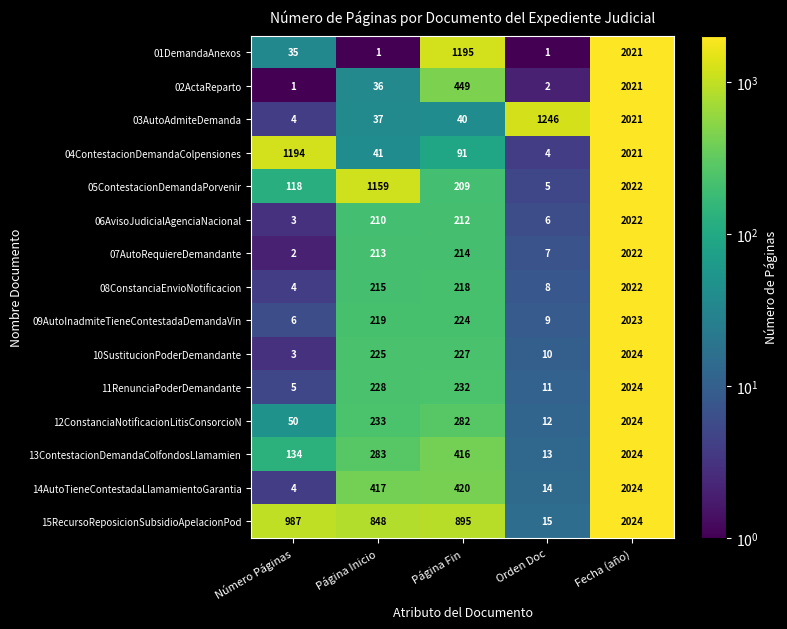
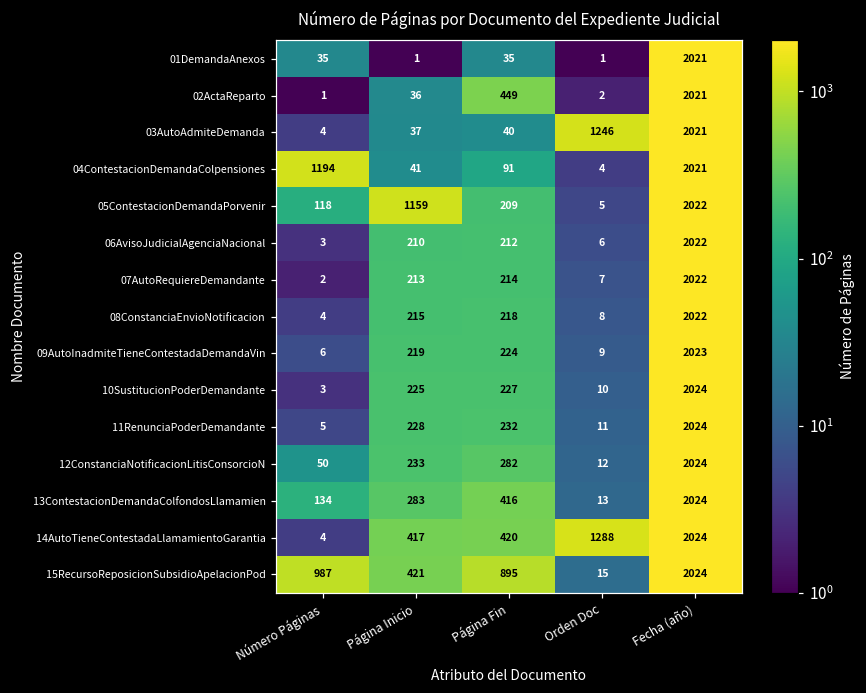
01DemandaAnexos, Página Fin: 1195 -> 35
14AutoTieneContestadaLlamamientoGarantia, Orden Doc: 14 -> 1288
15RecursoReposicionSubsidioApelacionPod, Página Inicio: 848 -> 421
